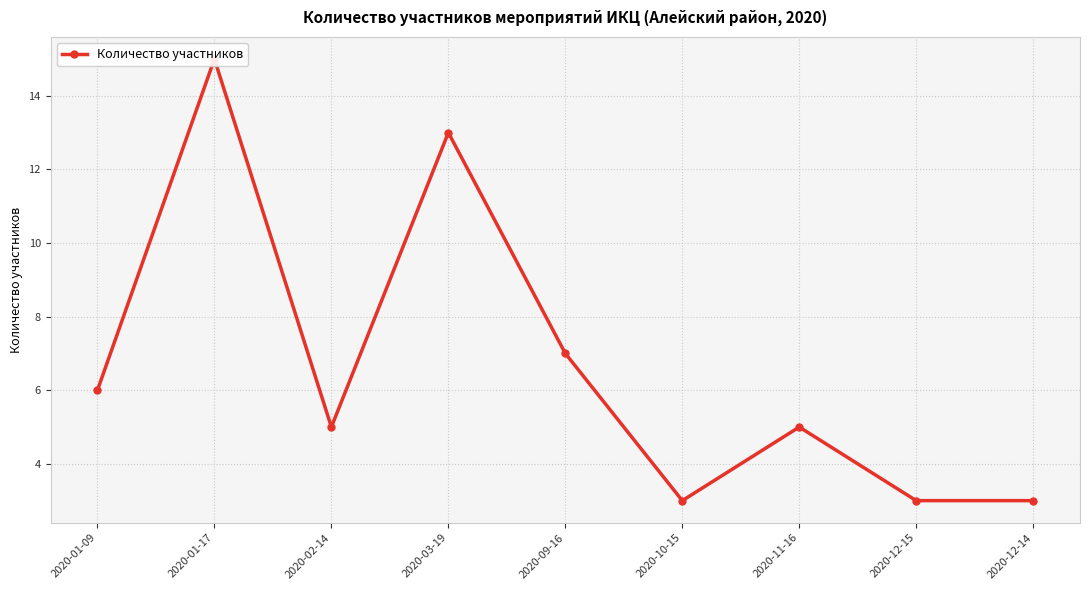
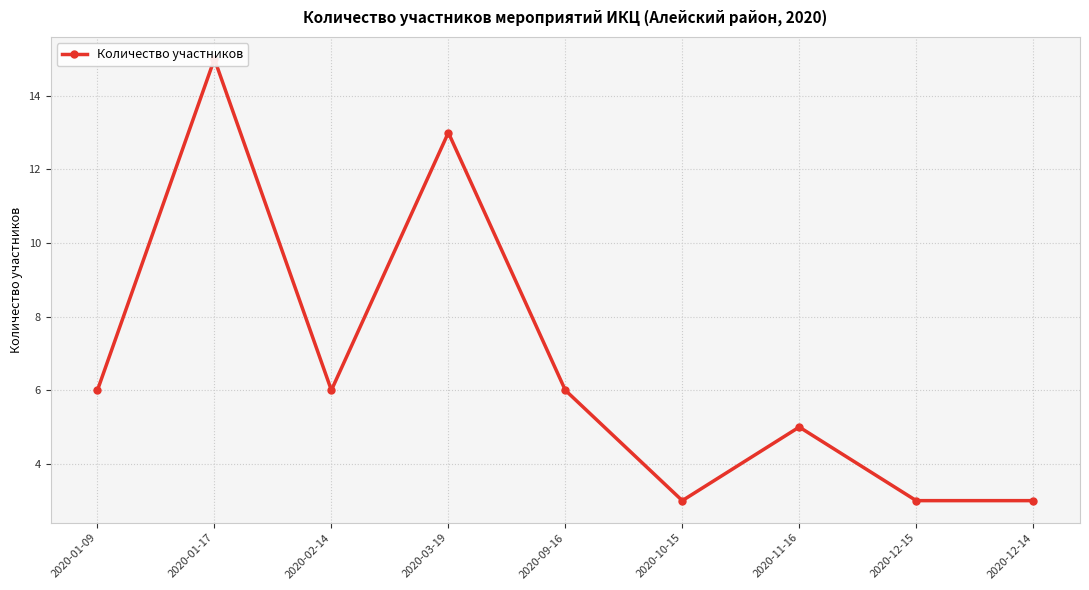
2020-02-14: 5 -> 6
2020-09-16: 7 -> 6
